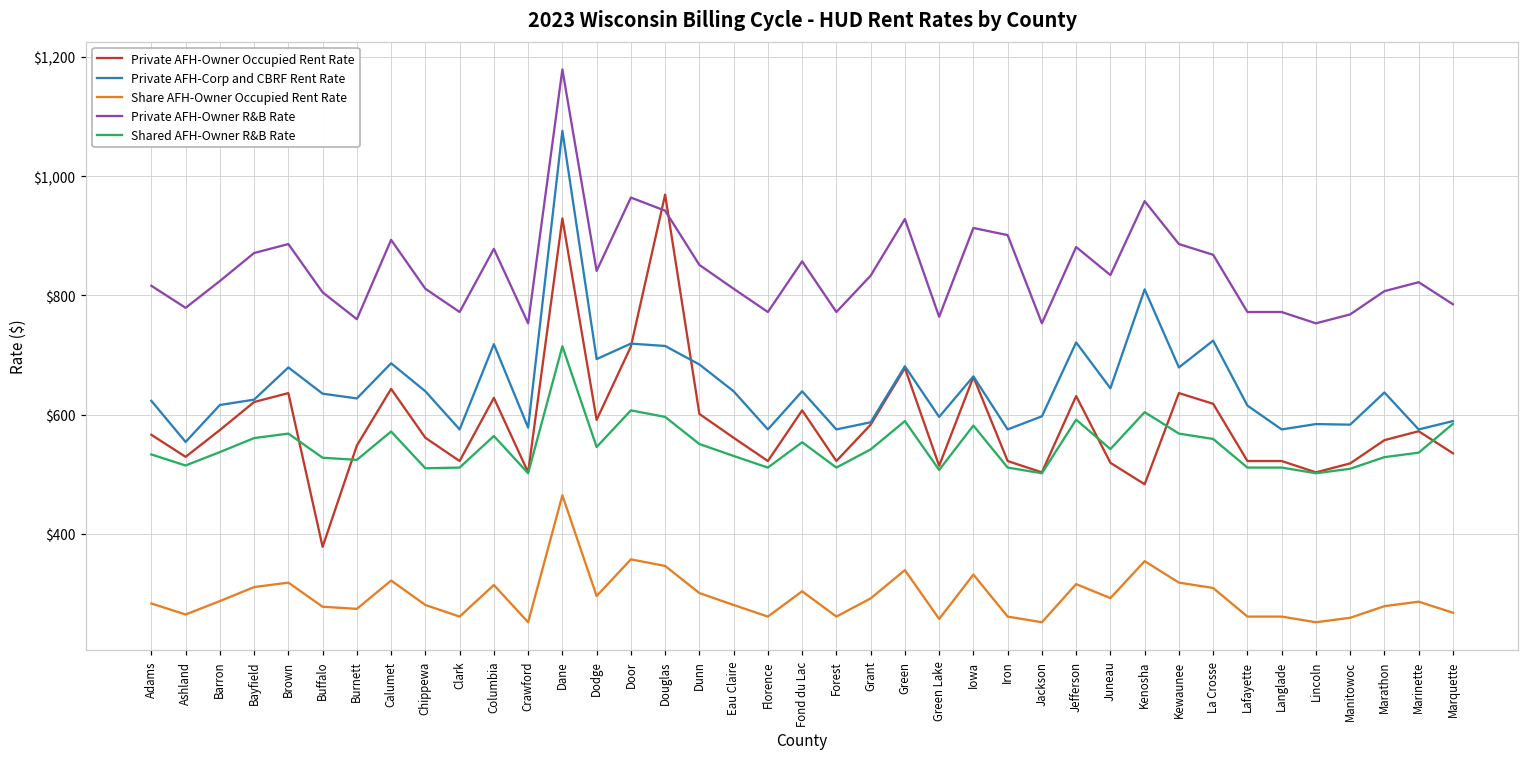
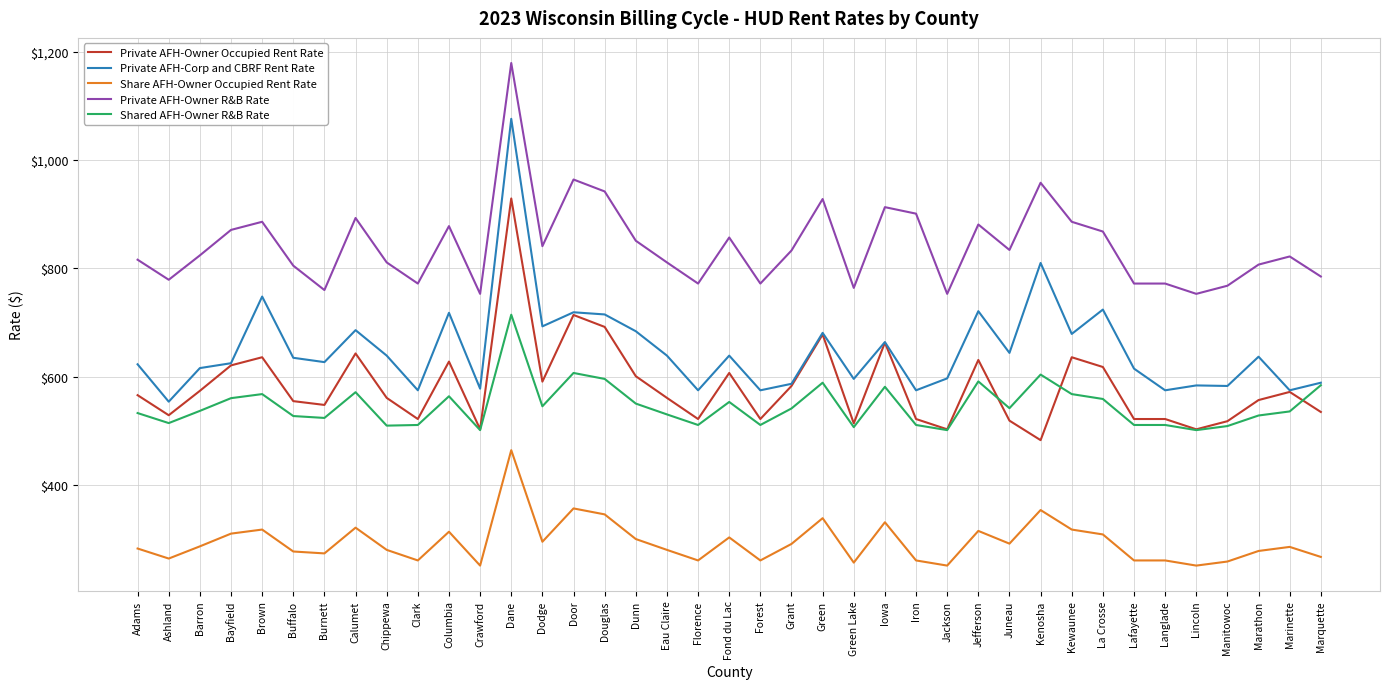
Private AFH-Corp and CBRF Rent Rate, Brown: $680 -> $750
Private AFH-Owner Occupied Rent Rate, Buffalo: $380 -> $560
Private AFH-Owner Occupied Rent Rate, Douglas: $970 -> $690
